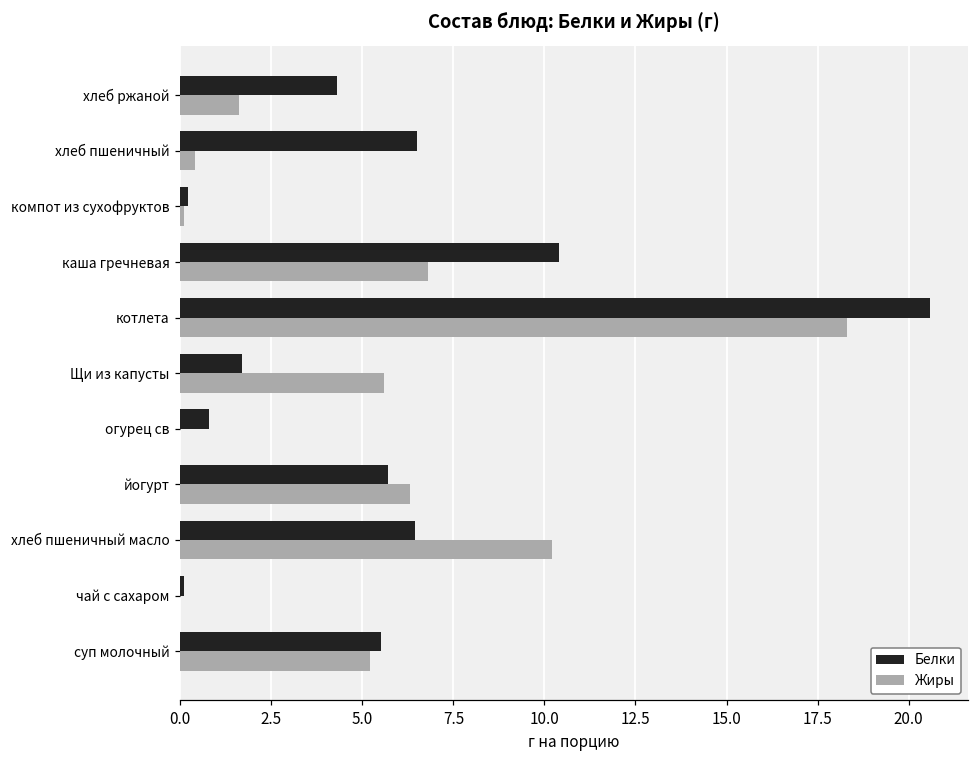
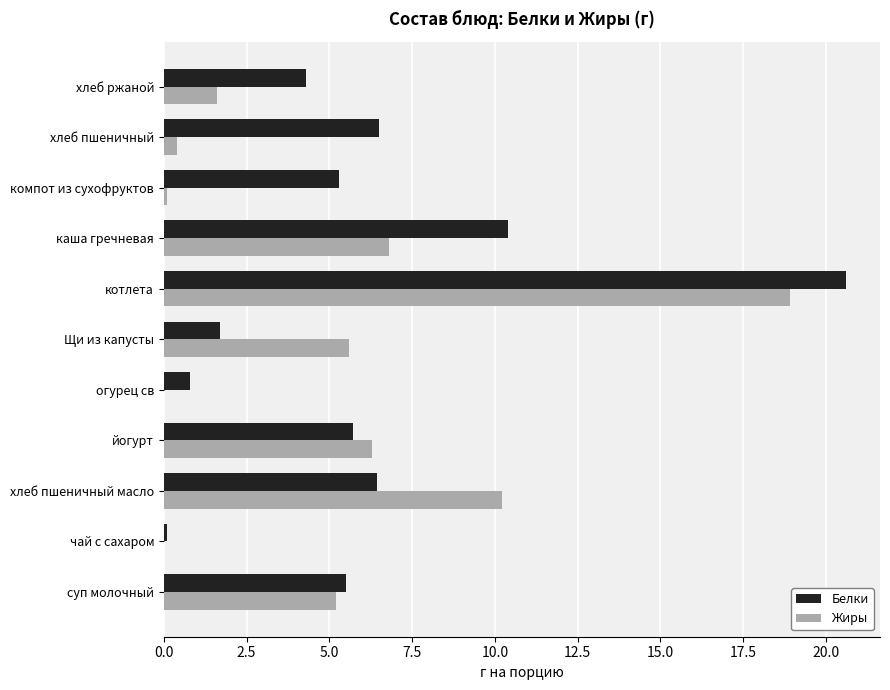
Белки, компот из сухофруктов: 0.2 -> 5.3
Жиры, котлета: 18.3 -> 18.9
